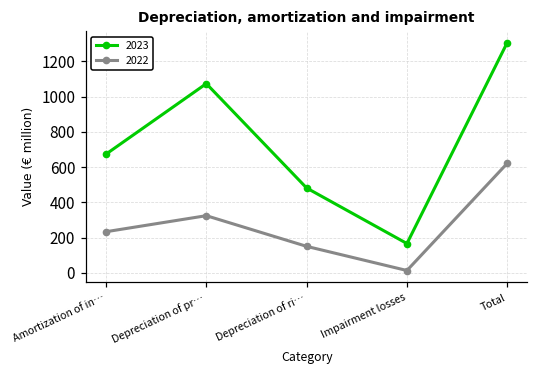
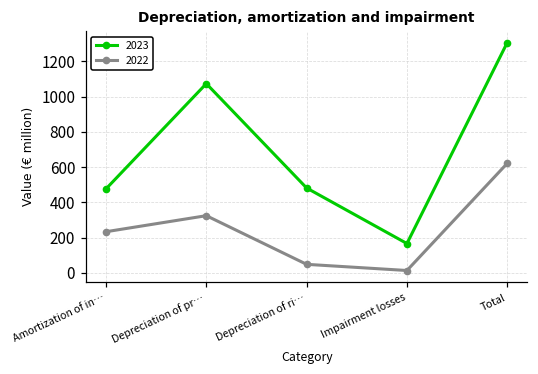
2023, Amortization of in…: 670 -> 480
2022, Depreciation of ri…: 150 -> 50
